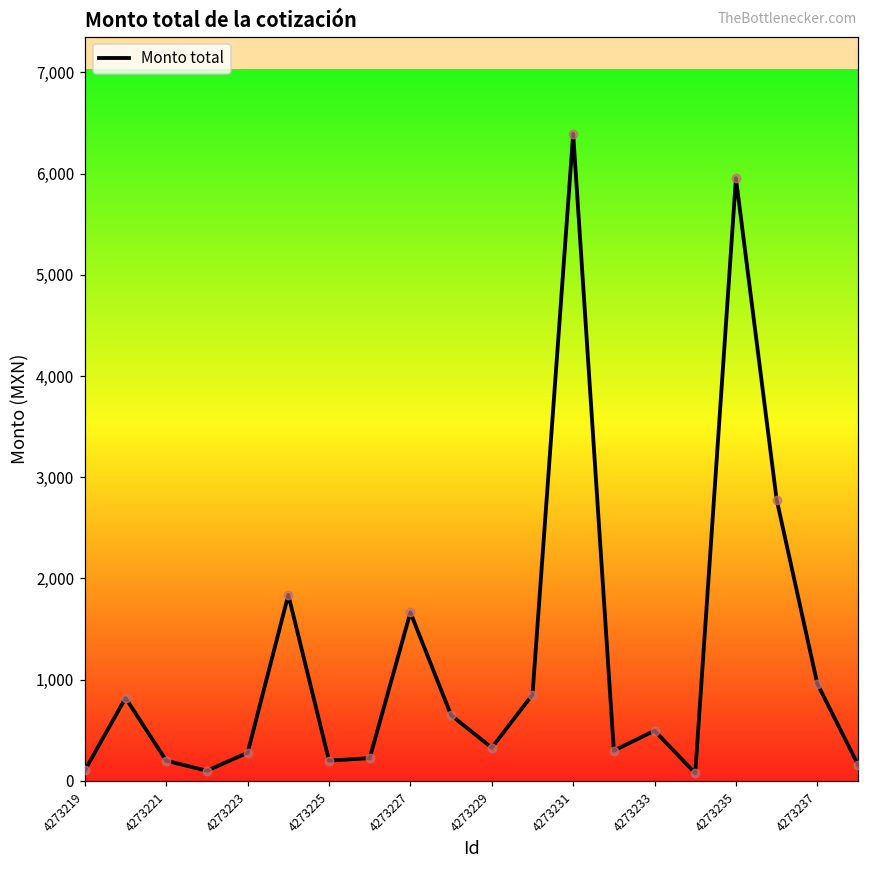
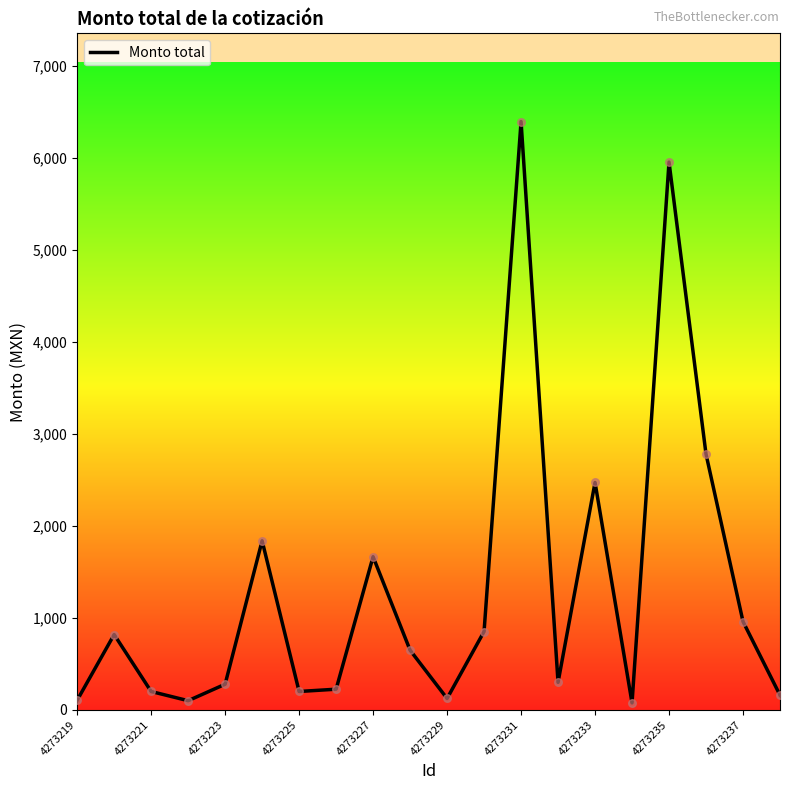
4273229: 300 -> 100
4273233: 500 -> 2,500
